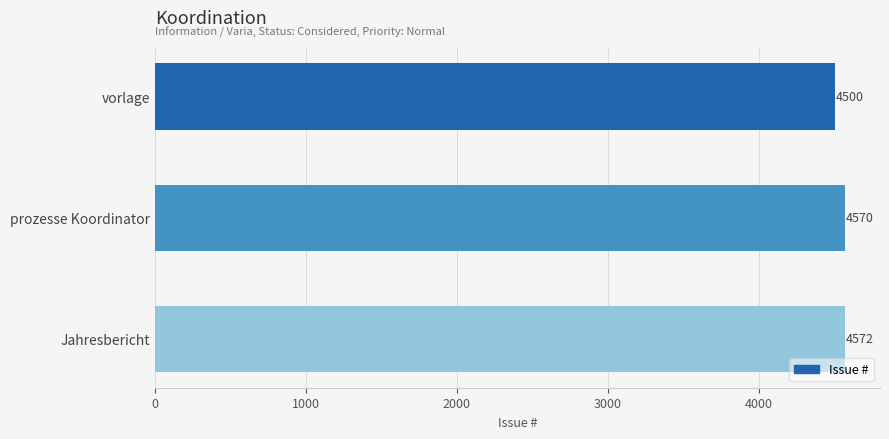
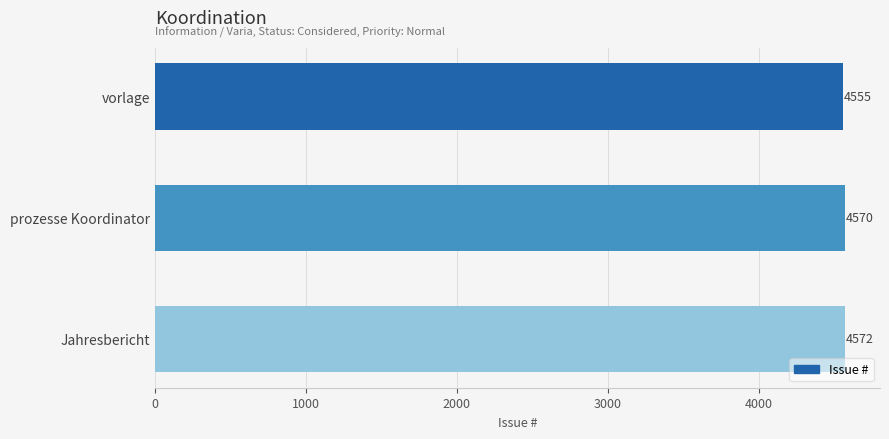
vorlage: 4500 -> 4555
